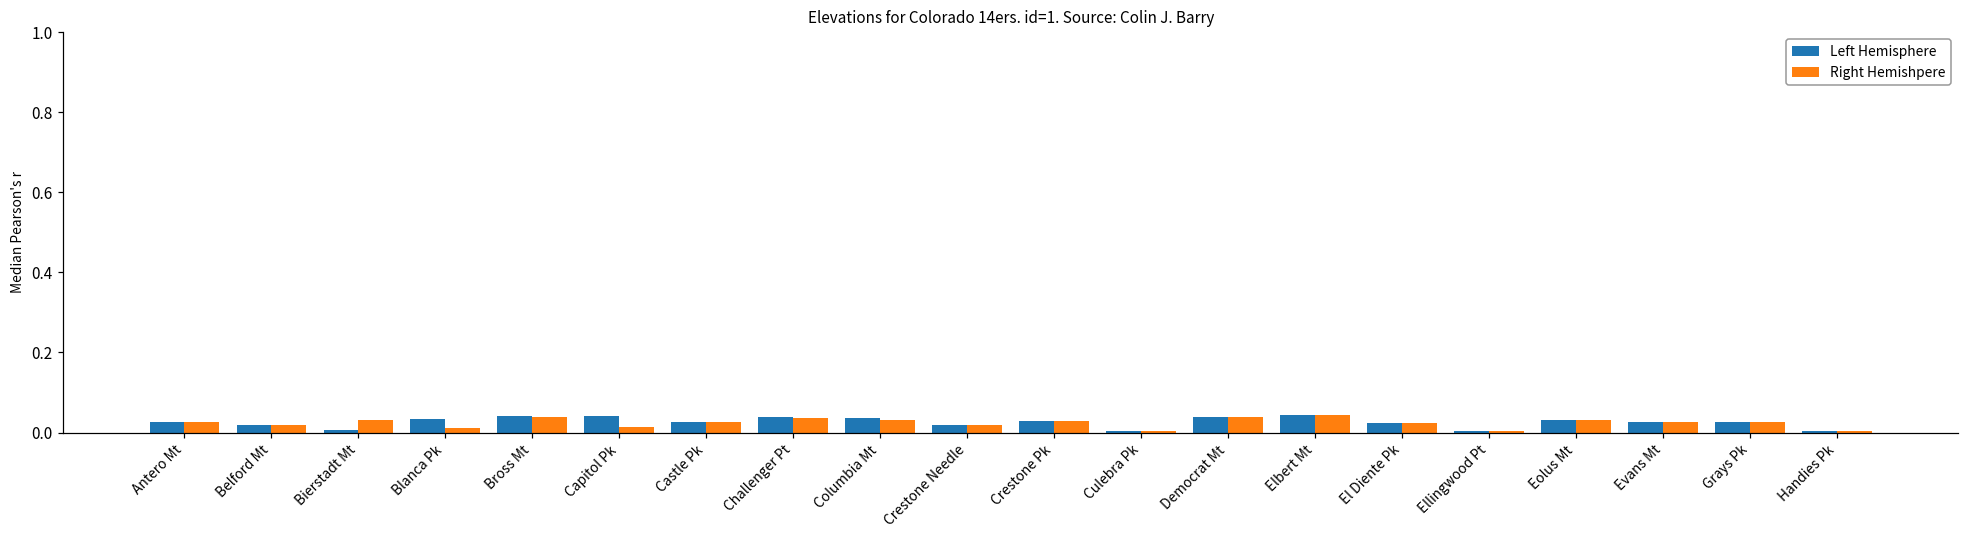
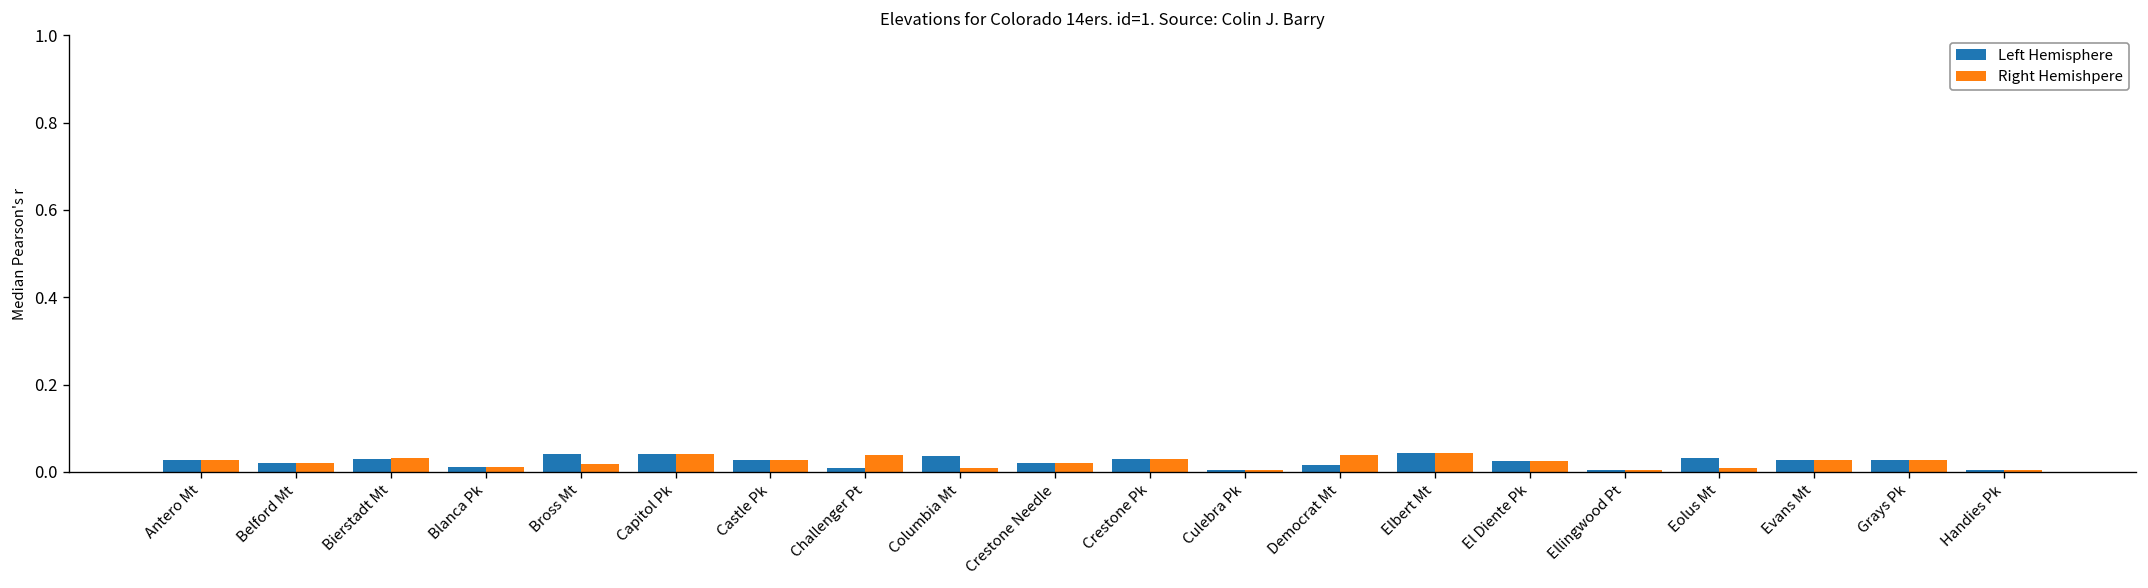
Left Hemisphere, Bierstadt Mt: 0.01 -> 0.03
Left Hemisphere, Blanca Pk: 0.03 -> 0.01
Right Hemishpere, Bross Mt: 0.04 -> 0.02
Right Hemishpere, Capitol Pk: 0.01 -> 0.04
Left Hemisphere, Challenger Pt: 0.04 -> 0.01
Right Hemishpere, Columbia Mt: 0.03 -> 0.01
Left Hemisphere, Democrat Mt: 0.04 -> 0.01
Right Hemishpere, Eolus Mt: 0.03 -> 0.01
